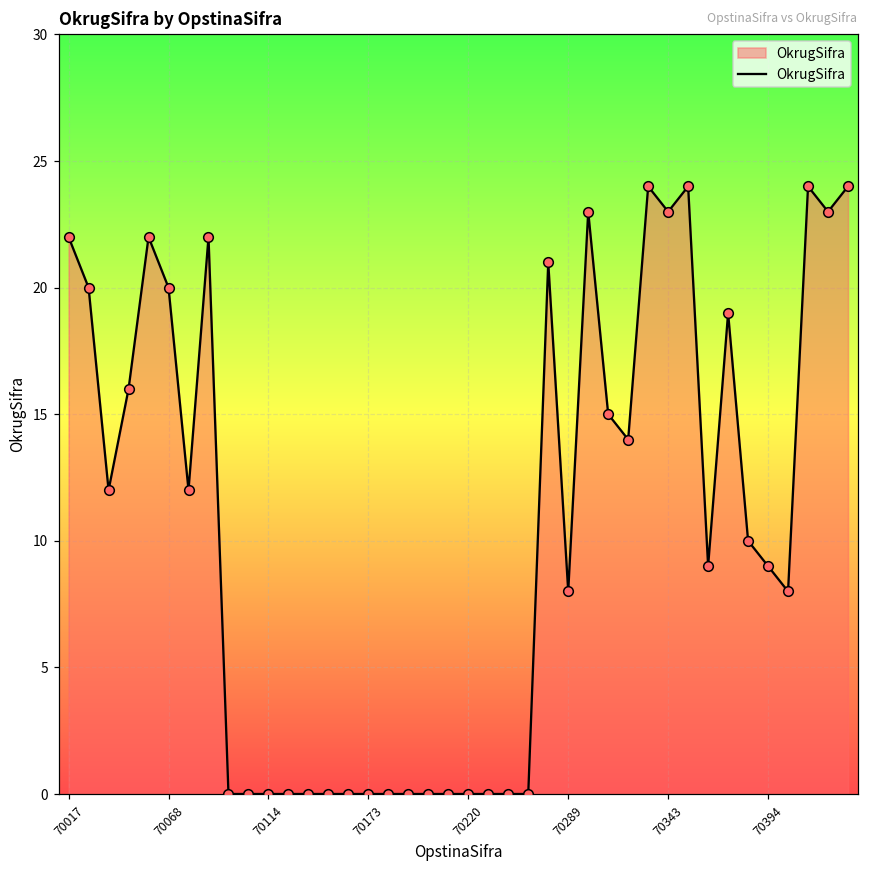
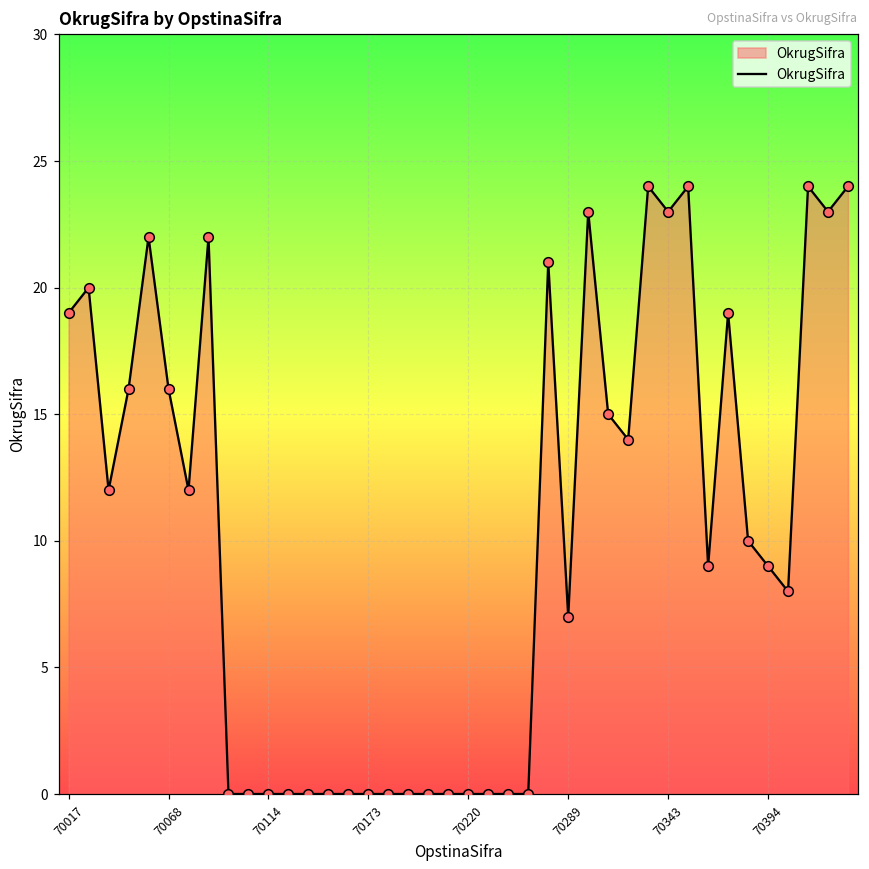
70017: 22 -> 19
70068: 20 -> 16
70289: 8 -> 7
